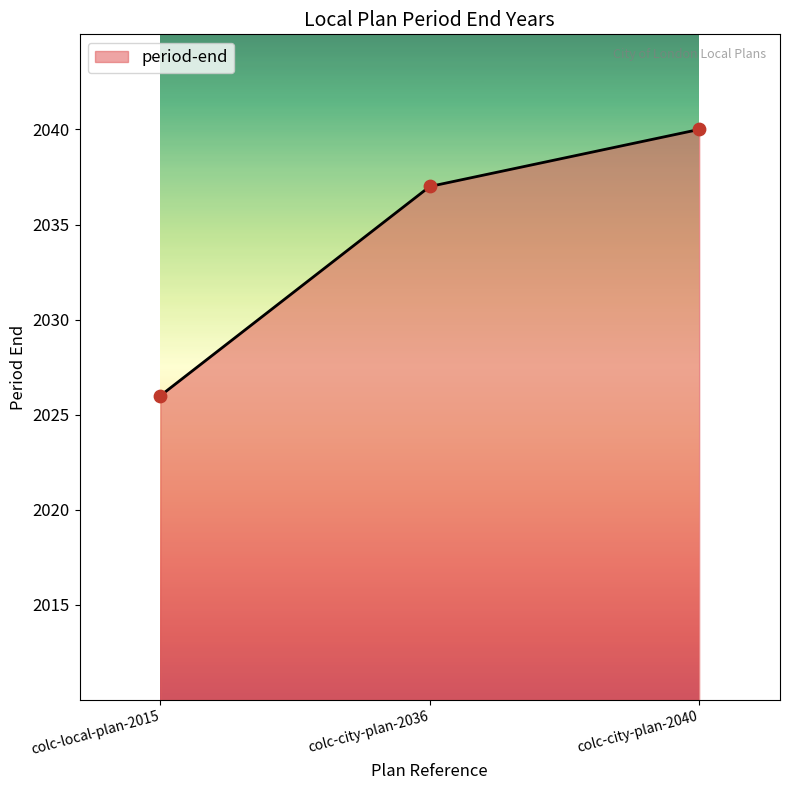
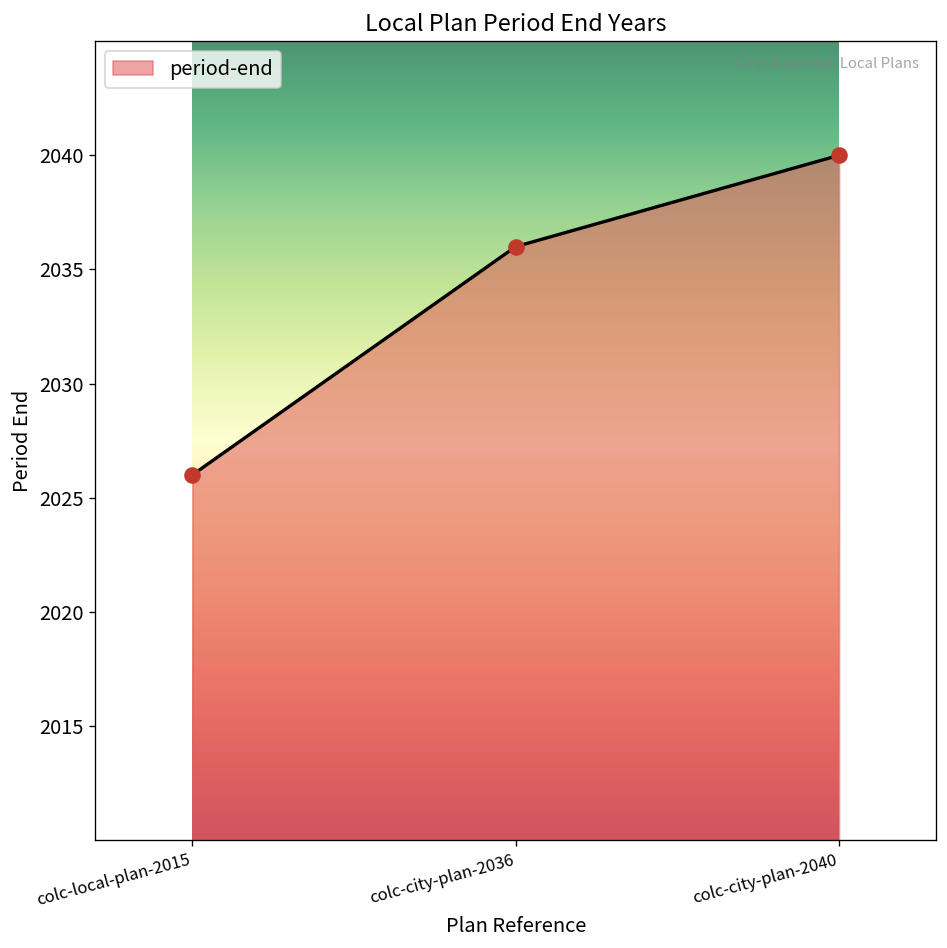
colc-city-plan-2036: 2037 -> 2036
